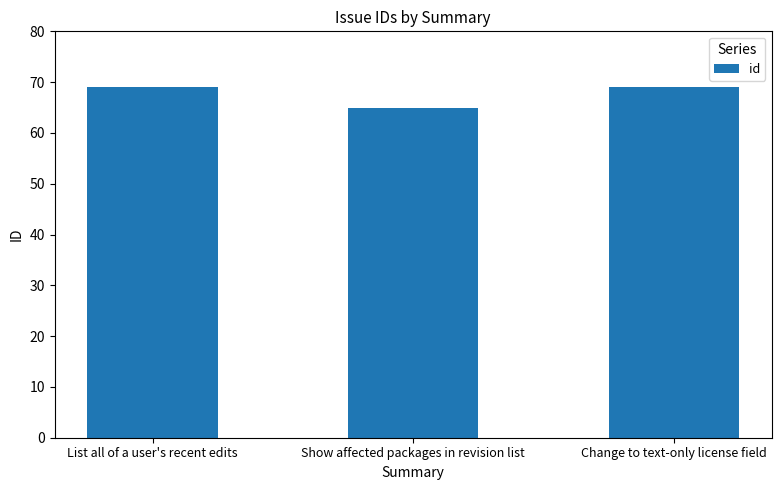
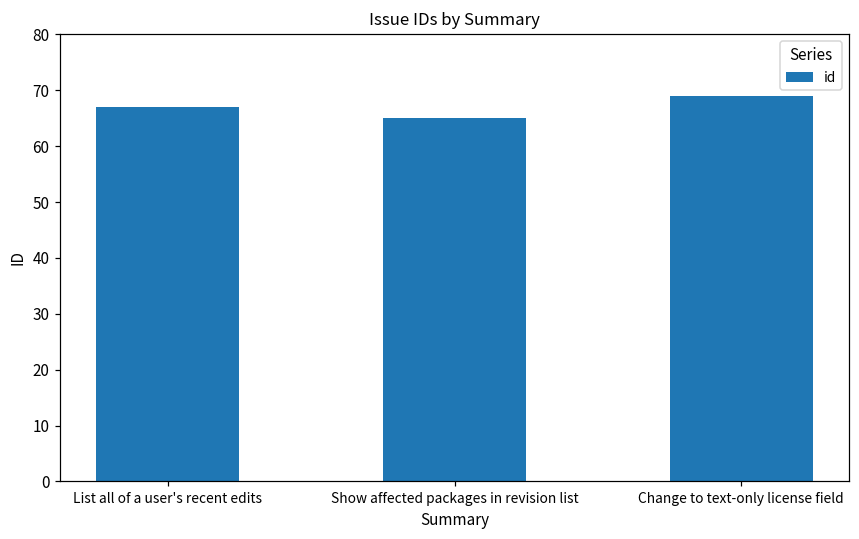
List all of a user's recent edits: 69 -> 67
